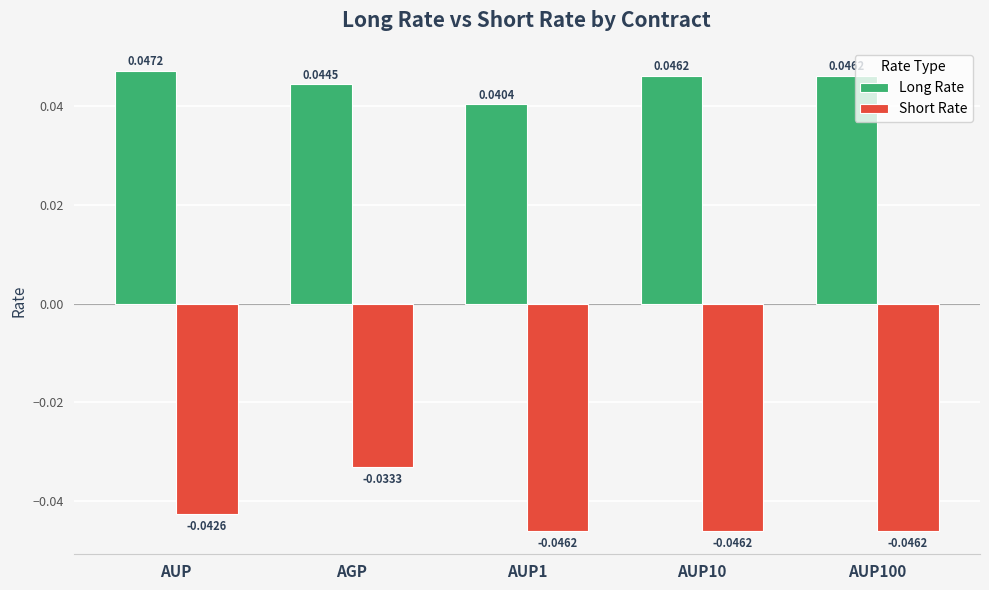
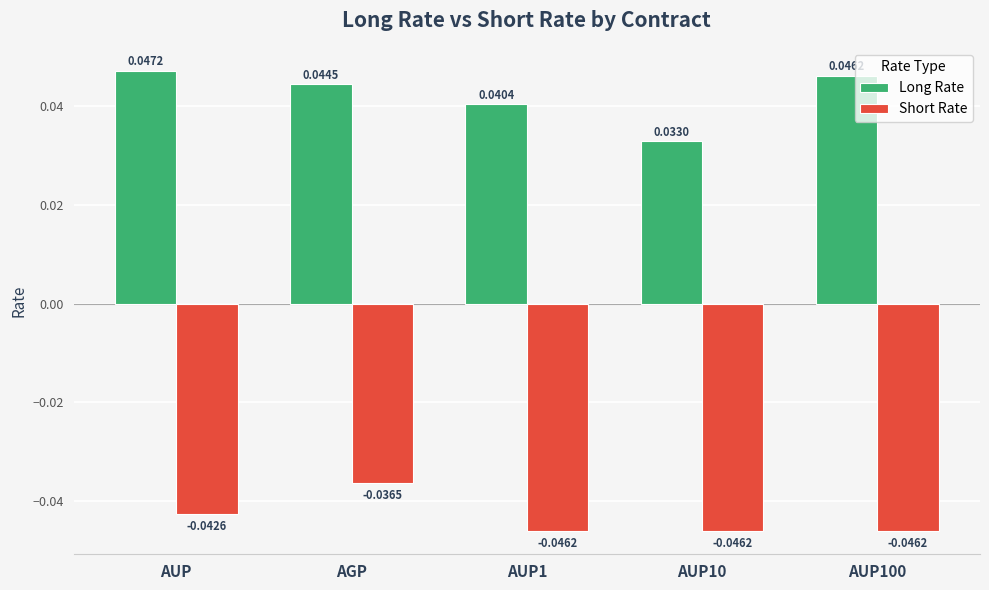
Short Rate, AGP: -0.0333 -> -0.0365
Long Rate, AUP10: 0.0462 -> 0.0330
